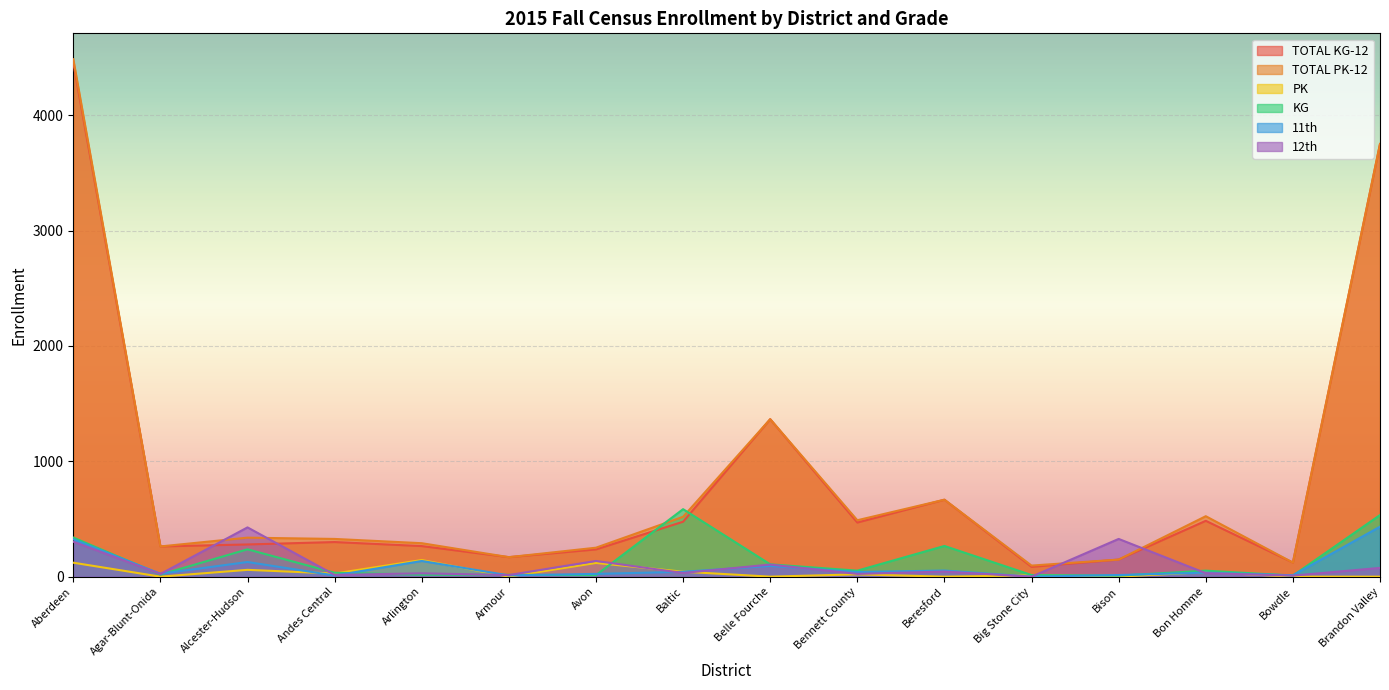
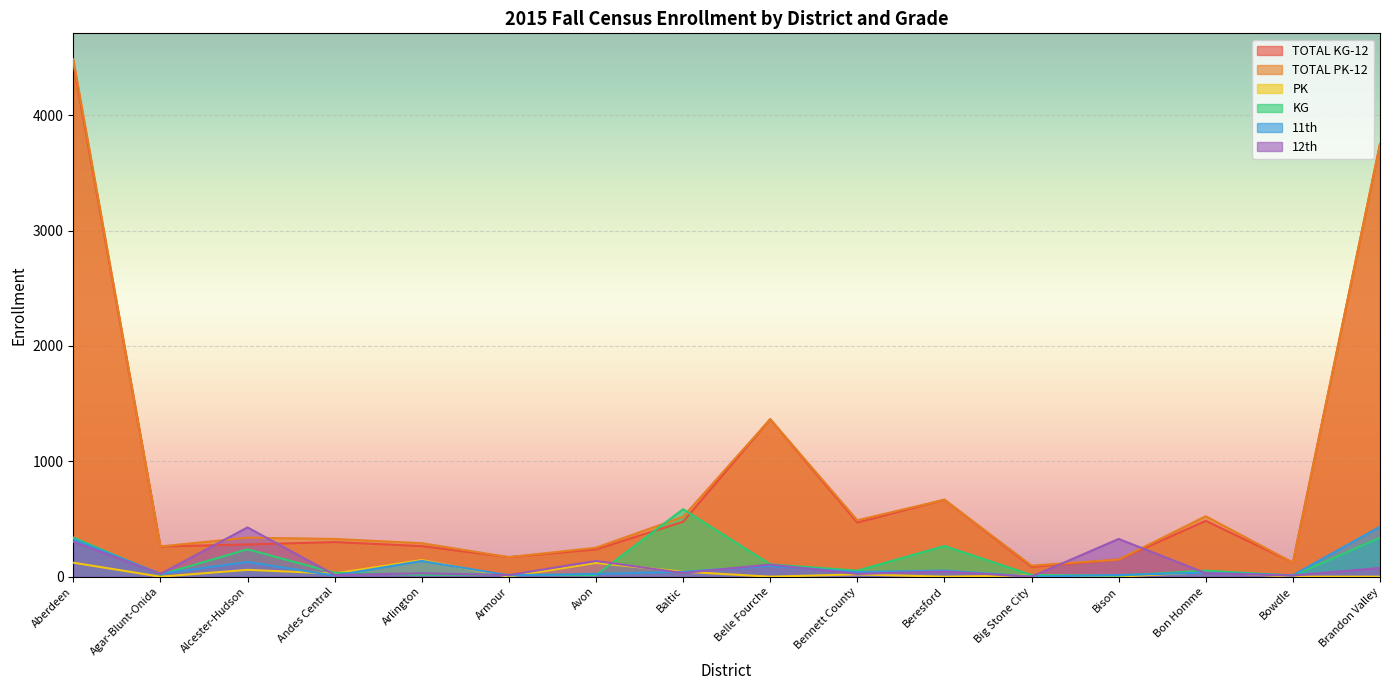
KG, Brandon Valley: 530 -> 340
